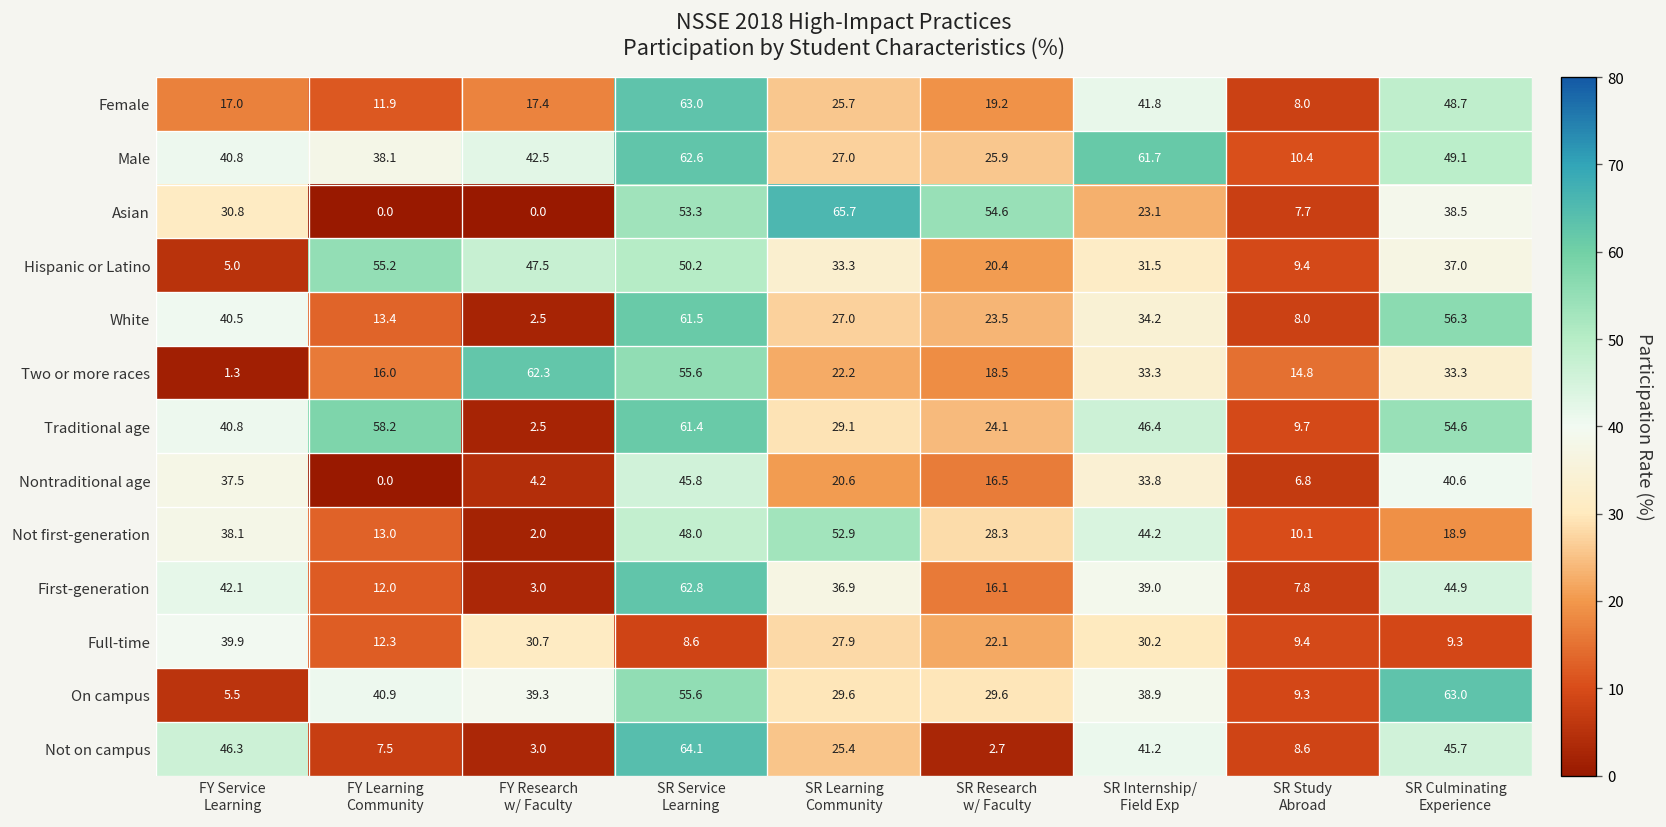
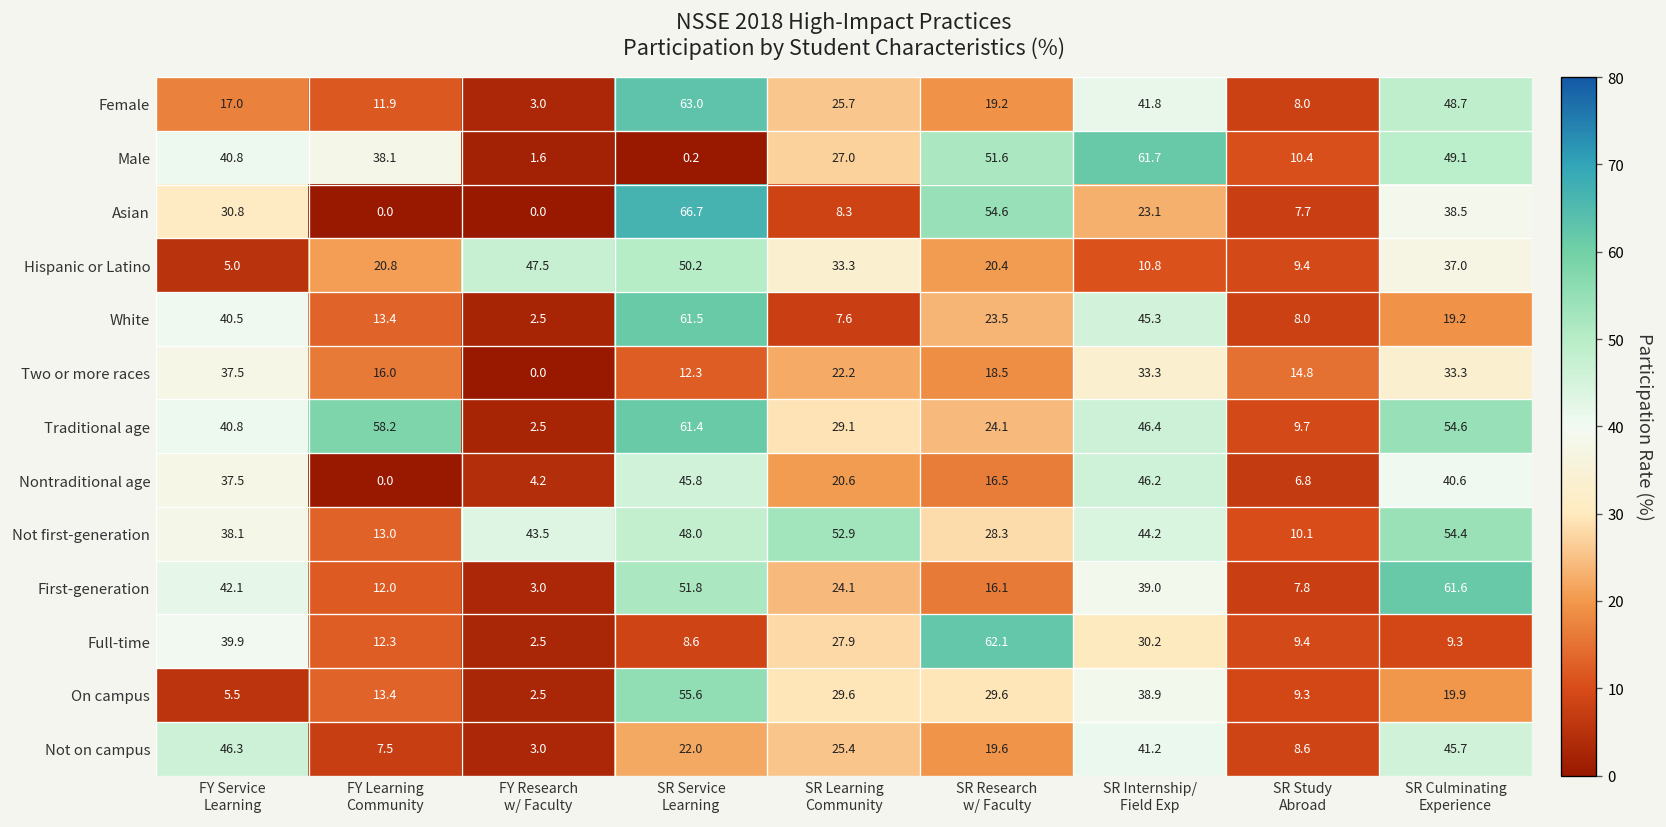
Female, FY Research w/ Faculty: 17.4 -> 3.0
Male, FY Research w/ Faculty: 42.5 -> 1.6
Male, SR Service Learning: 62.6 -> 0.2
Male, SR Research w/ Faculty: 25.9 -> 51.6
Asian, SR Service Learning: 53.3 -> 66.7
Asian, SR Learning Community: 65.7 -> 8.3
Hispanic or Latino, FY Learning Community: 55.2 -> 20.8
Hispanic or Latino, SR Internship/ Field Exp: 31.5 -> 10.8
White, SR Learning Community: 27.0 -> 7.6
White, SR Internship/ Field Exp: 34.2 -> 45.3
White, SR Culminating Experience: 56.3 -> 19.2
Two or more races, FY Service Learning: 1.3 -> 37.5
Two or more races, FY Research w/ Faculty: 62.3 -> 0.0
Two or more races, SR Service Learning: 55.6 -> 12.3
Nontraditional age, SR Internship/ Field Exp: 33.8 -> 46.2
Not first-generation, FY Research w/ Faculty: 2.0 -> 43.5
Not first-generation, SR Culminating Experience: 18.9 -> 54.4
First-generation, SR Service Learning: 62.8 -> 51.8
First-generation, SR Learning Community: 36.9 -> 24.1
First-generation, SR Culminating Experience: 44.9 -> 61.6
Full-time, FY Research w/ Faculty: 30.7 -> 2.5
Full-time, SR Research w/ Faculty: 22.1 -> 62.1
On campus, FY Learning Community: 40.9 -> 13.4
On campus, FY Research w/ Faculty: 39.3 -> 2.5
On campus, SR Culminating Experience: 63.0 -> 19.9
Not on campus, SR Service Learning: 64.1 -> 22.0
Not on campus, SR Research w/ Faculty: 2.7 -> 19.6
